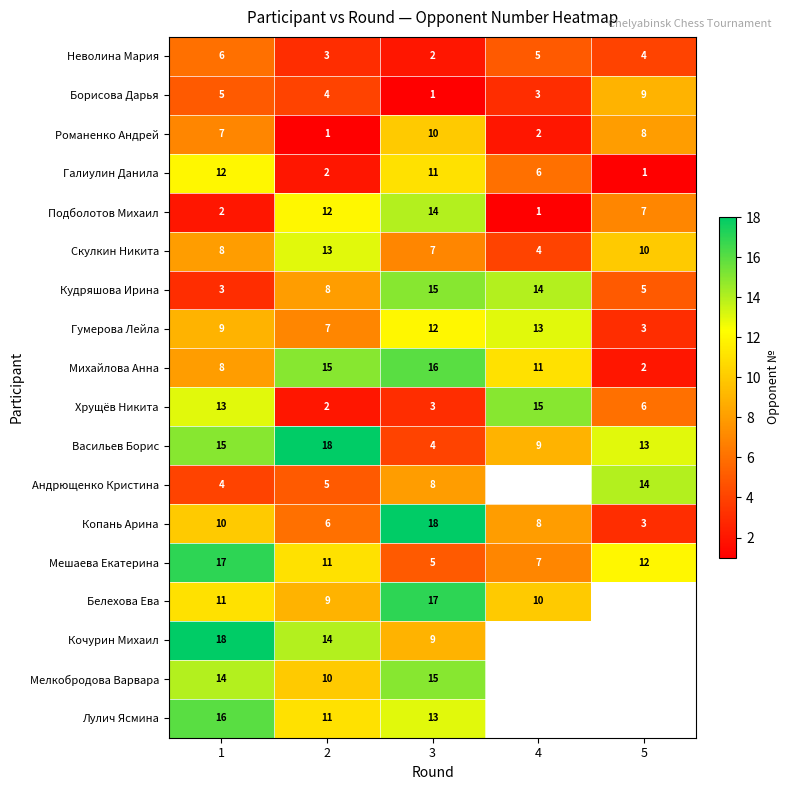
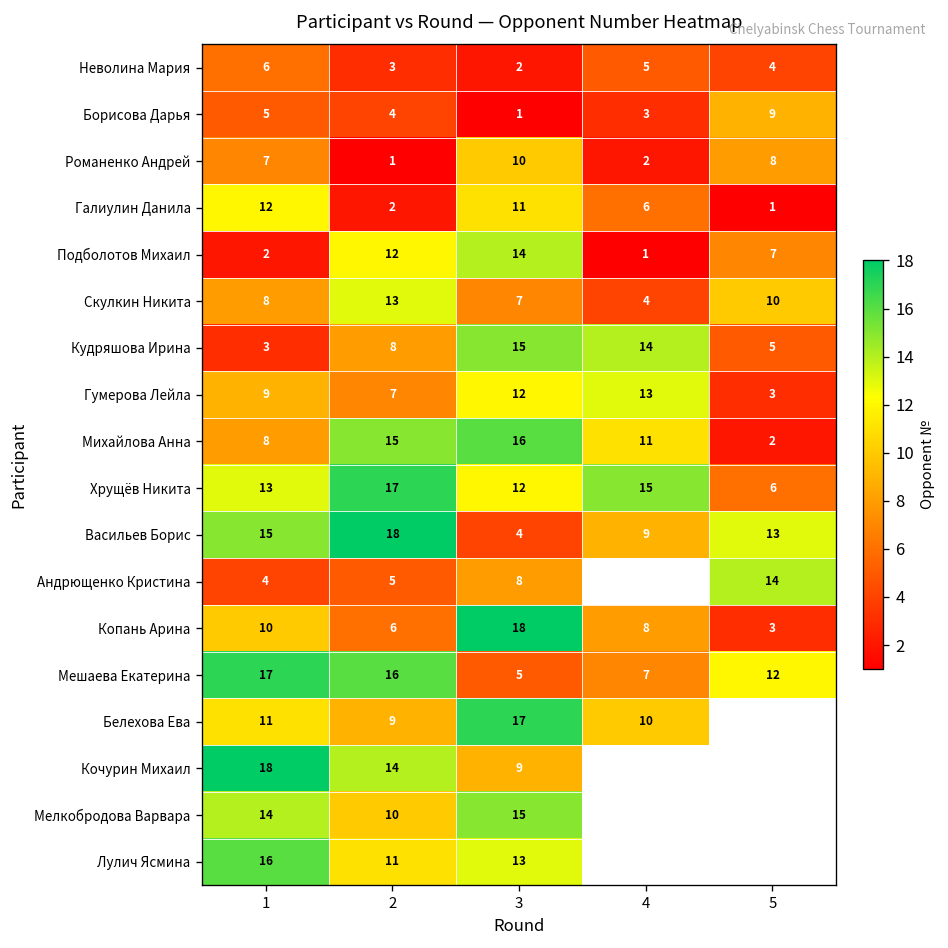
Хрущёв Никита, 2: 2 -> 17
Хрущёв Никита, 3: 3 -> 12
Мешаева Екатерина, 2: 11 -> 16
